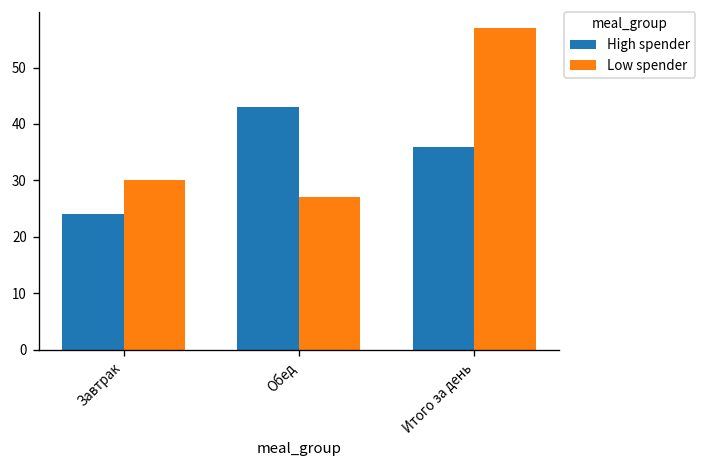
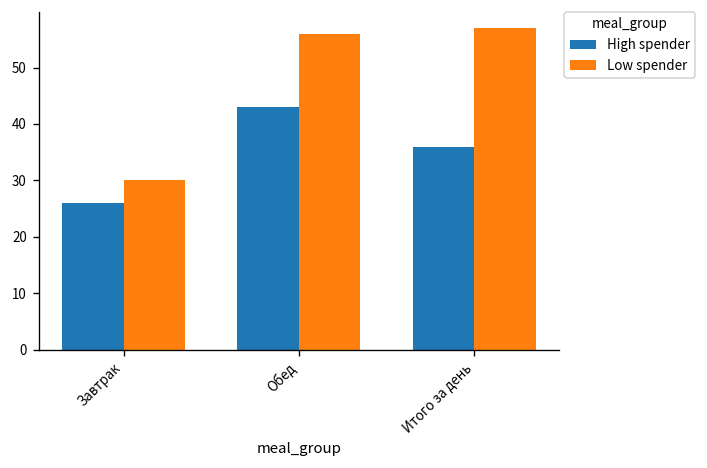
High spender, Завтрак: 24 -> 26
Low spender, Обед: 27 -> 56
